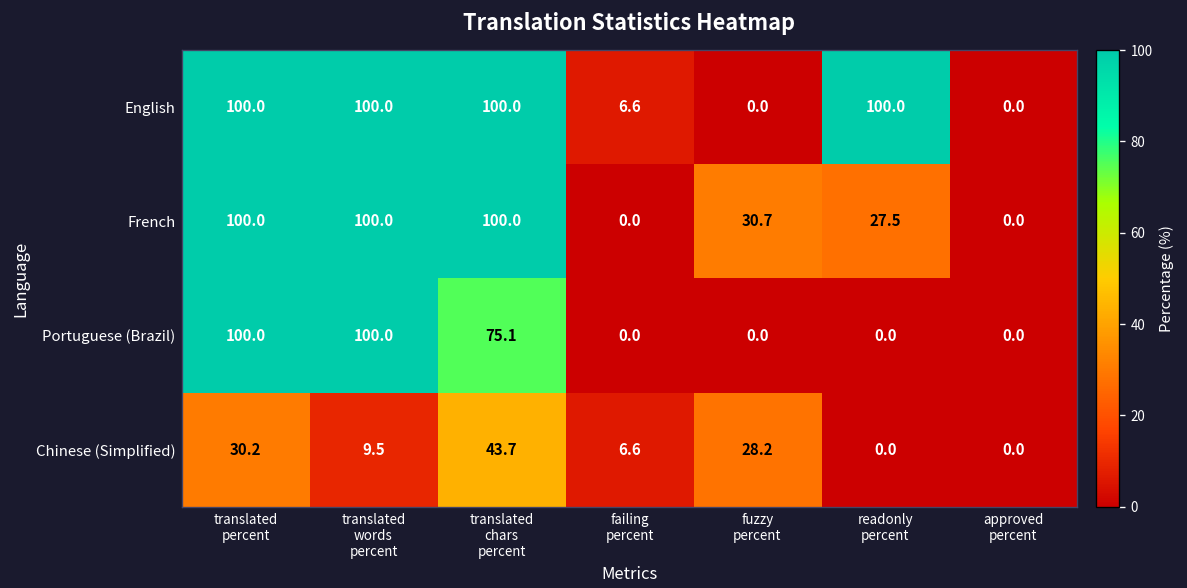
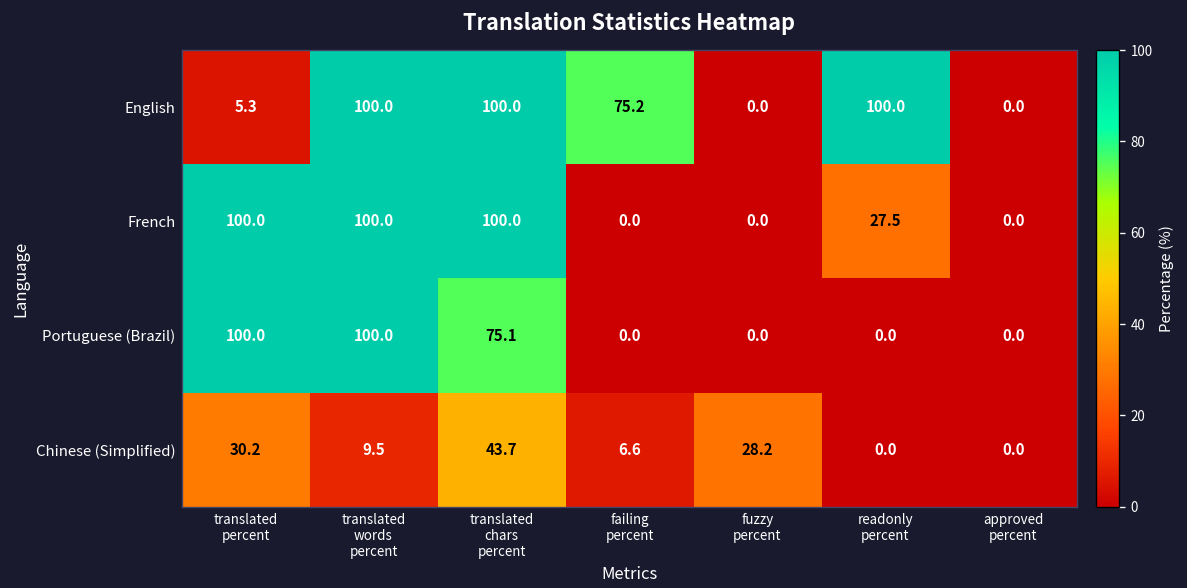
English, translated percent: 100.0 -> 5.3
English, failing percent: 6.6 -> 75.2
French, fuzzy percent: 30.7 -> 0.0
